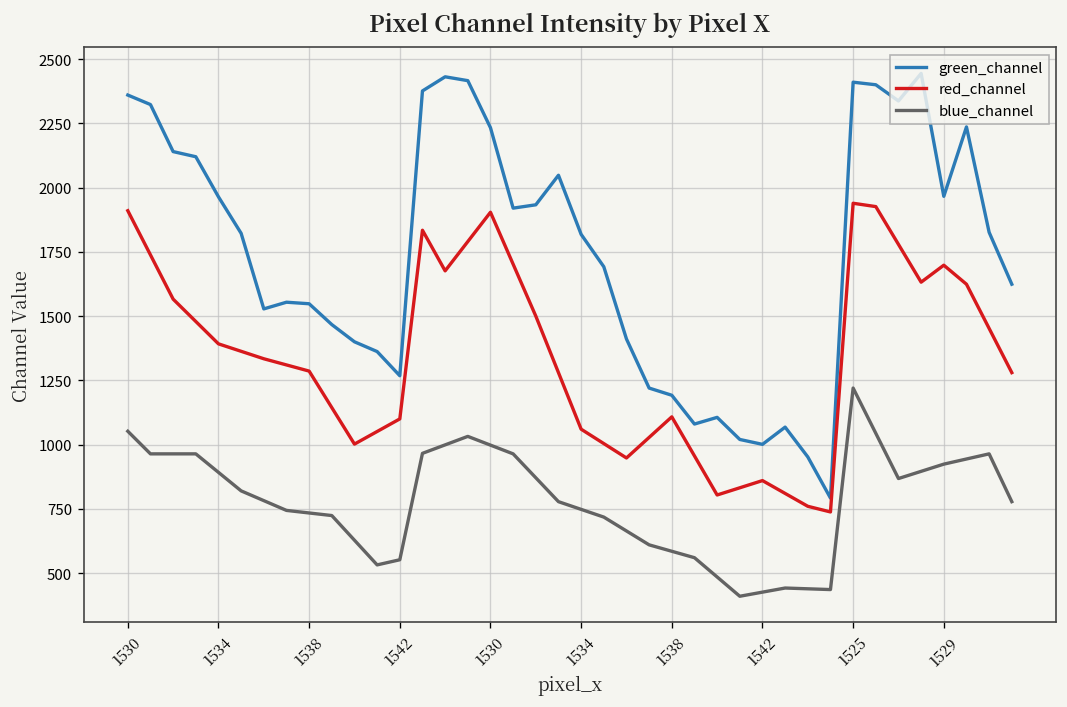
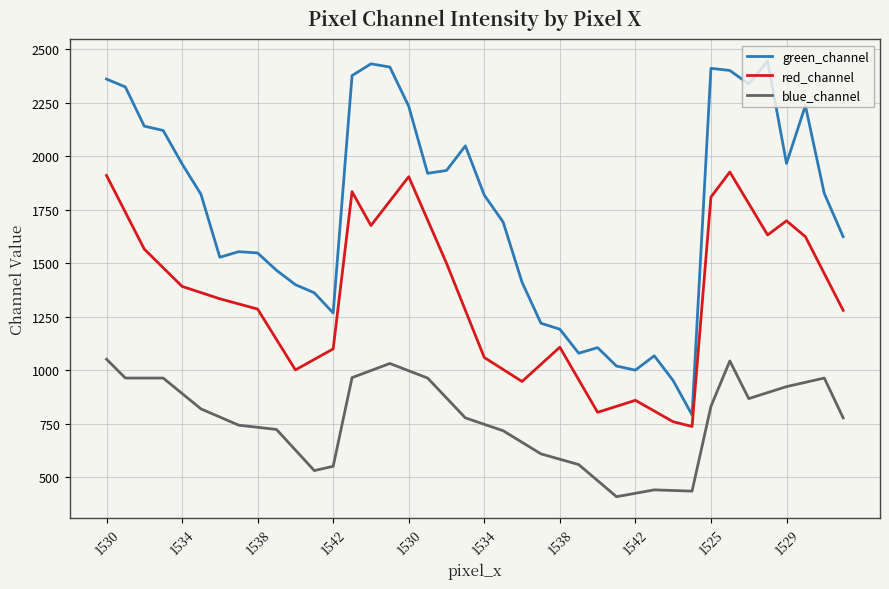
red_channel, 1525: 1940 -> 1810
blue_channel, 1525: 1220 -> 830
